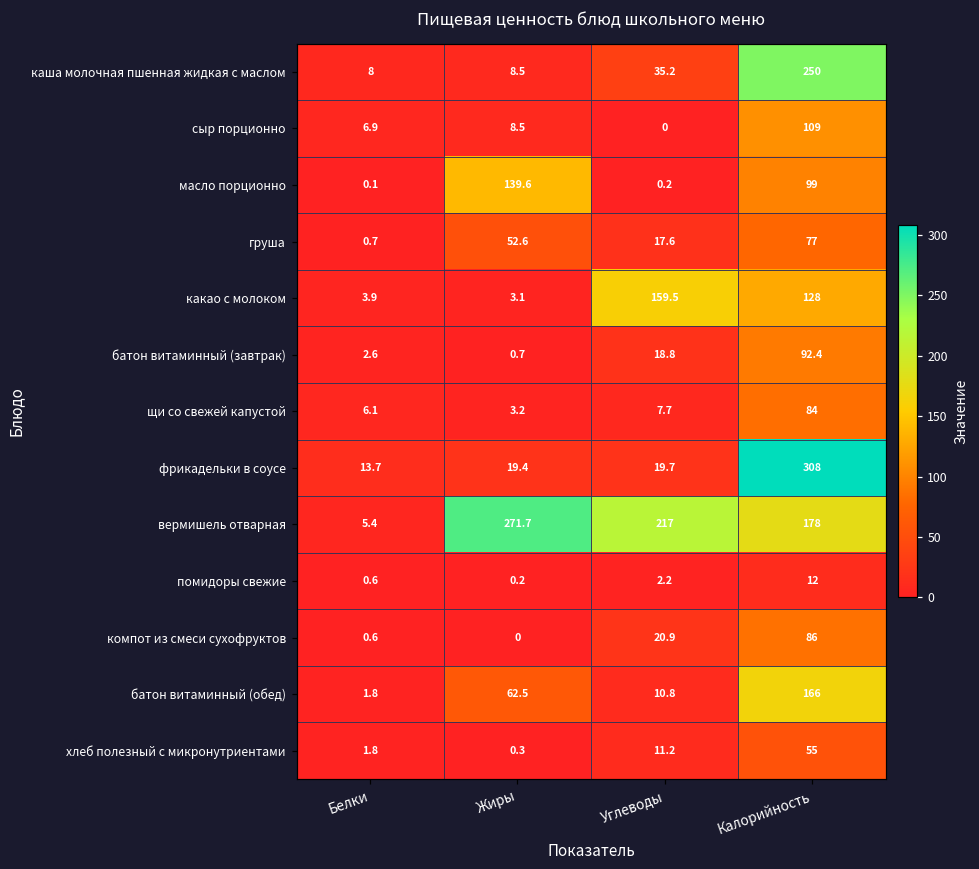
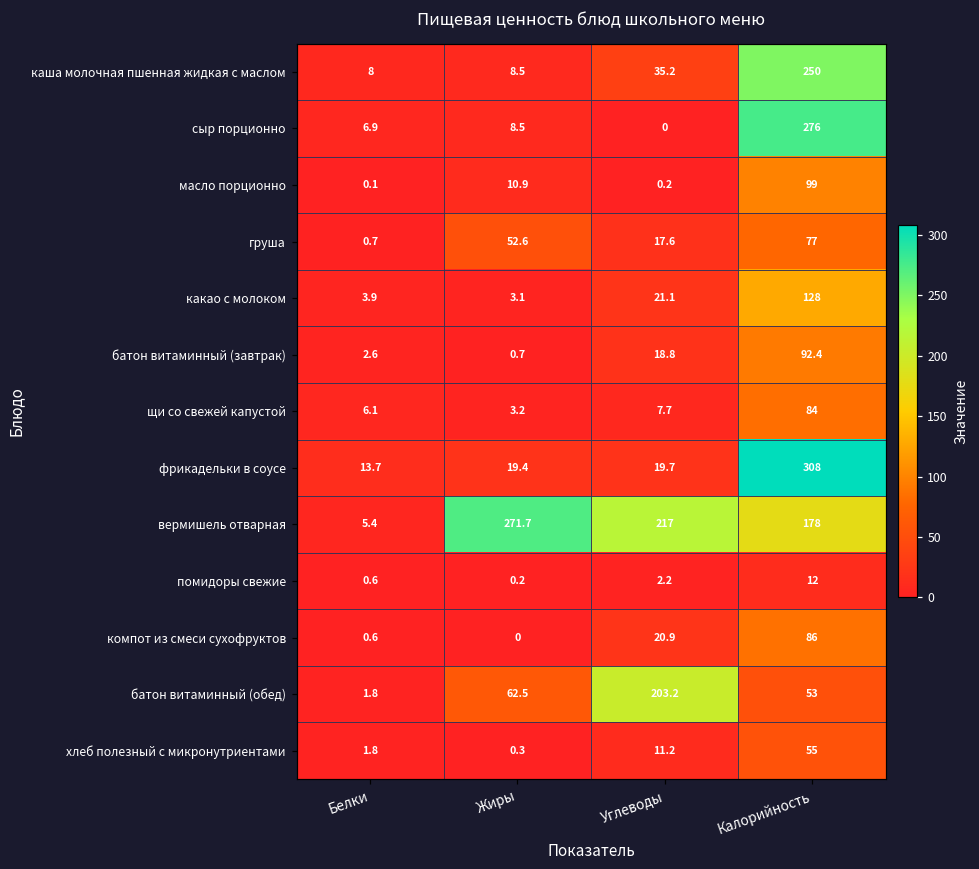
сыр порционно, Калорийность: 109 -> 276
масло порционно, Жиры: 139.6 -> 10.9
какао с молоком, Углеводы: 159.5 -> 21.1
батон витаминный (обед), Углеводы: 10.8 -> 203.2
батон витаминный (обед), Калорийность: 166 -> 53
